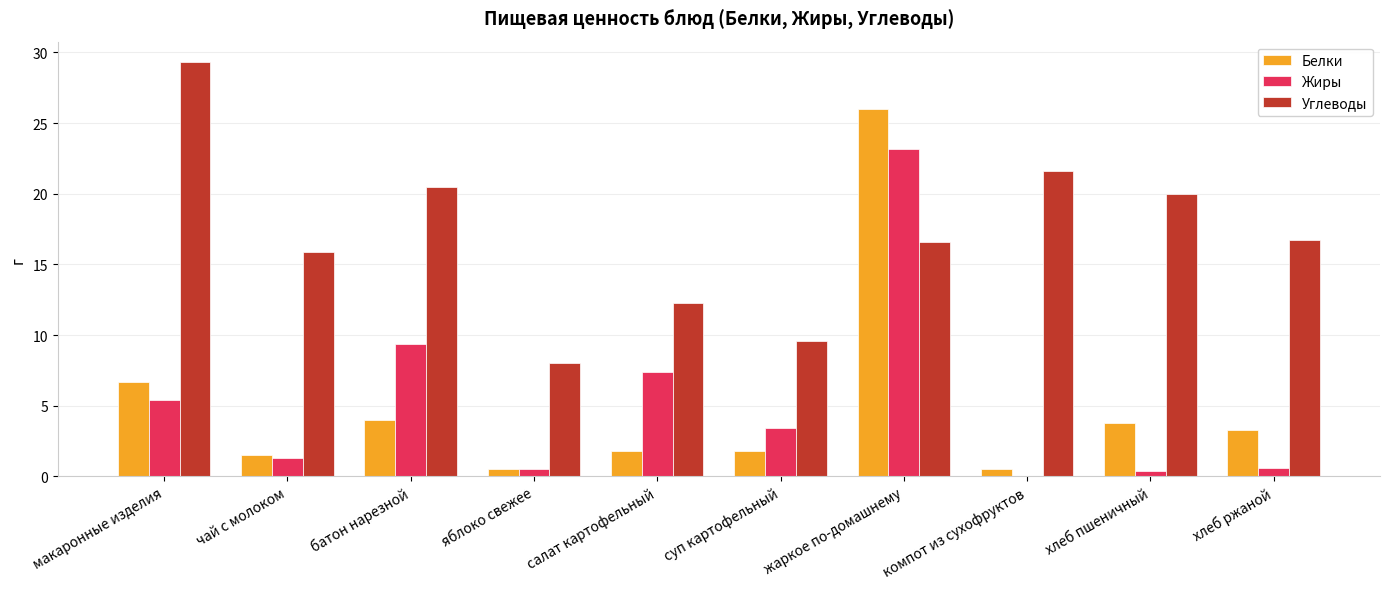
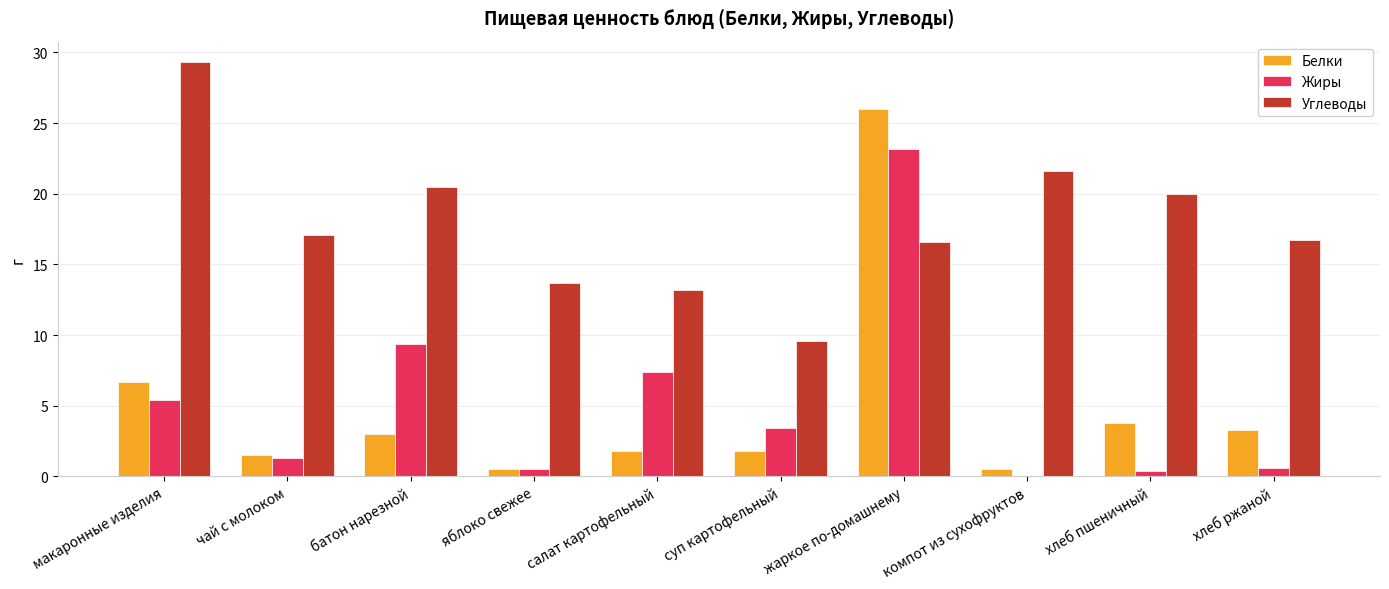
Углеводы, чай с молоком: 15.9 -> 17.1
Белки, батон нарезной: 4.0 -> 3.0
Углеводы, яблоко свежее: 8.0 -> 13.7
Углеводы, салат картофельный: 12.3 -> 13.2
